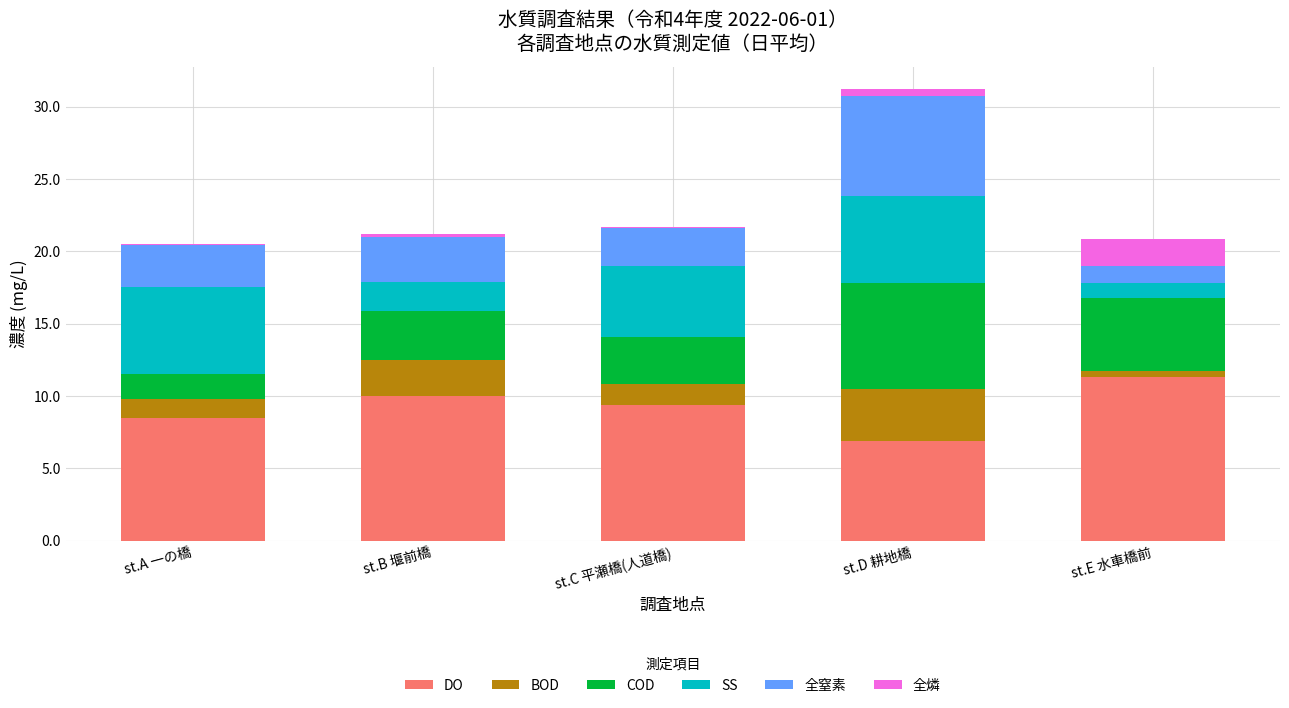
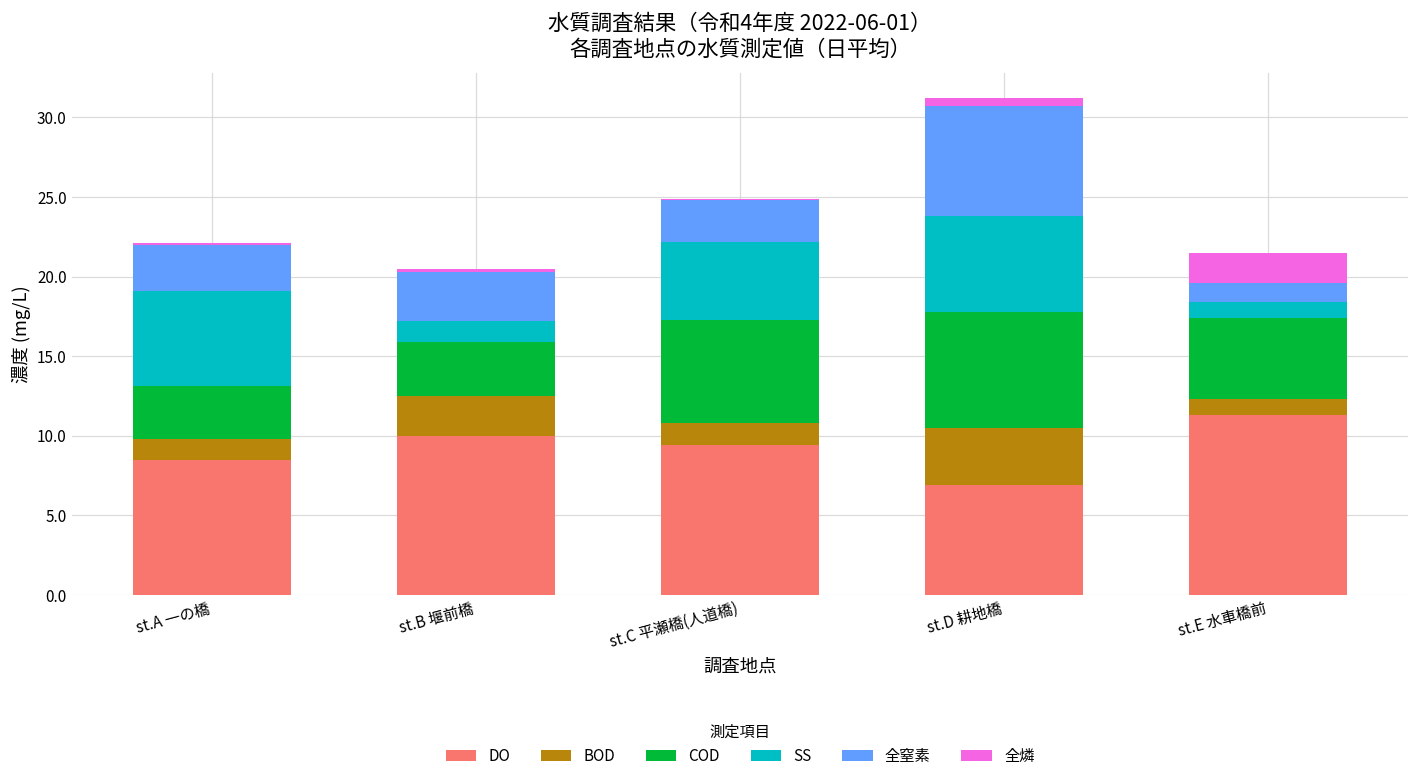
COD, st.A 一の橋: 1.7 -> 3.3
SS, st.B 堰前橋: 2.0 -> 1.3
COD, st.C 平瀬橋(人道橋): 3.3 -> 6.5
BOD, st.E 水車橋前: 0.4 -> 1.0
